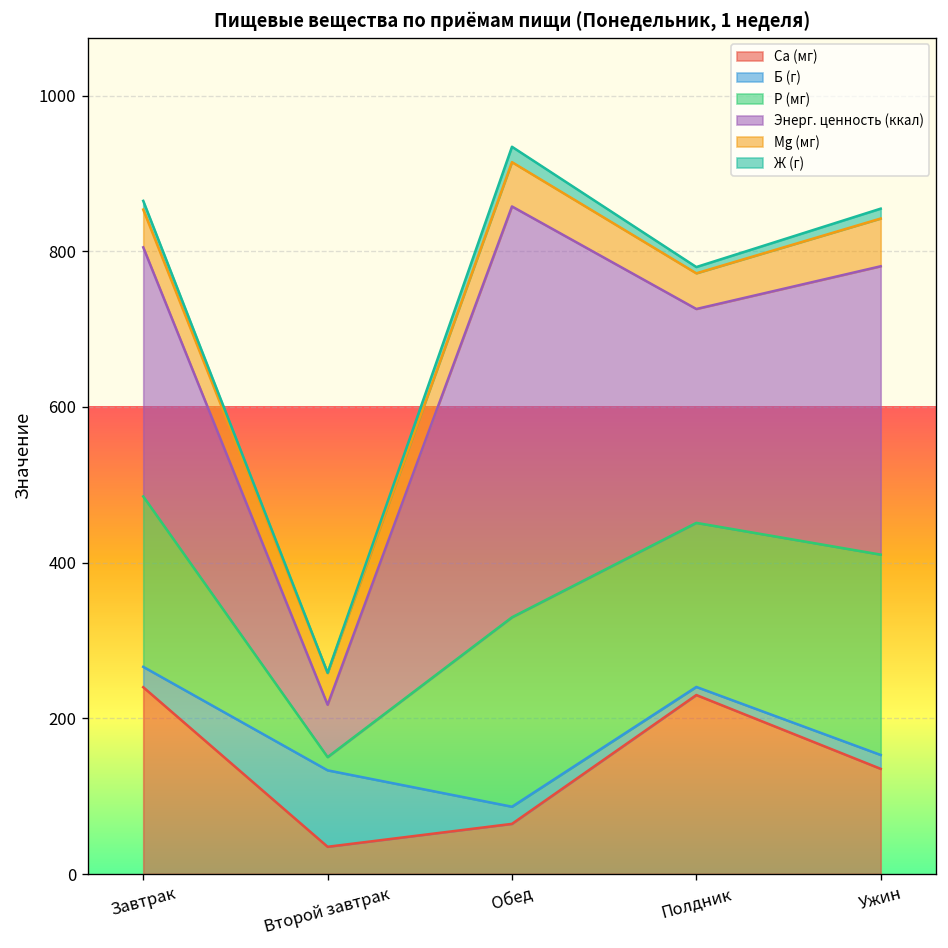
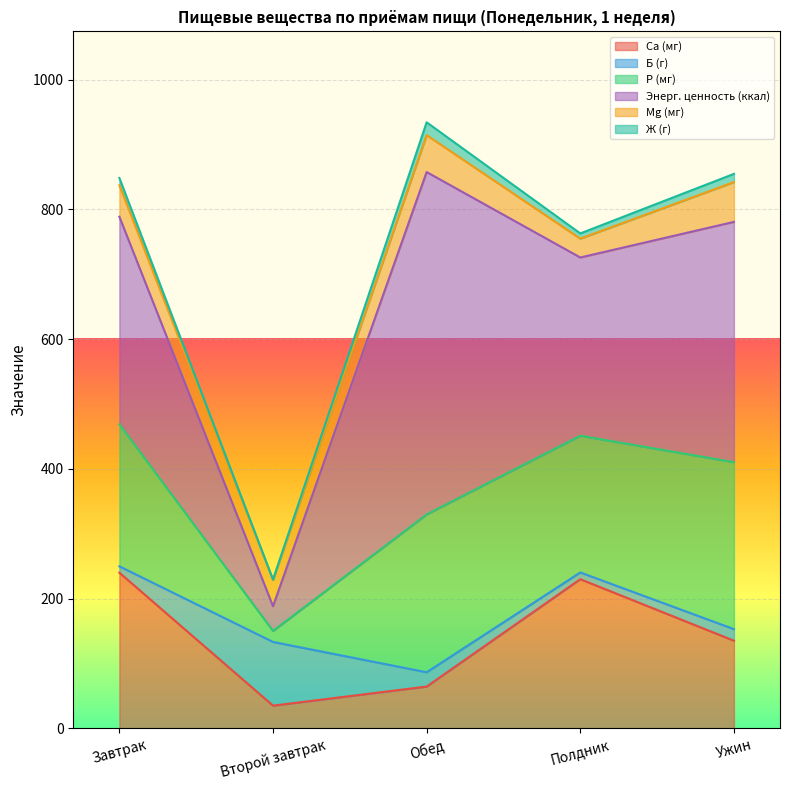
Б (г), Завтрак: 30 -> 10
Энерг. ценность (ккал), Второй завтрак: 70 -> 40
Mg (мг), Полдник: 50 -> 30
